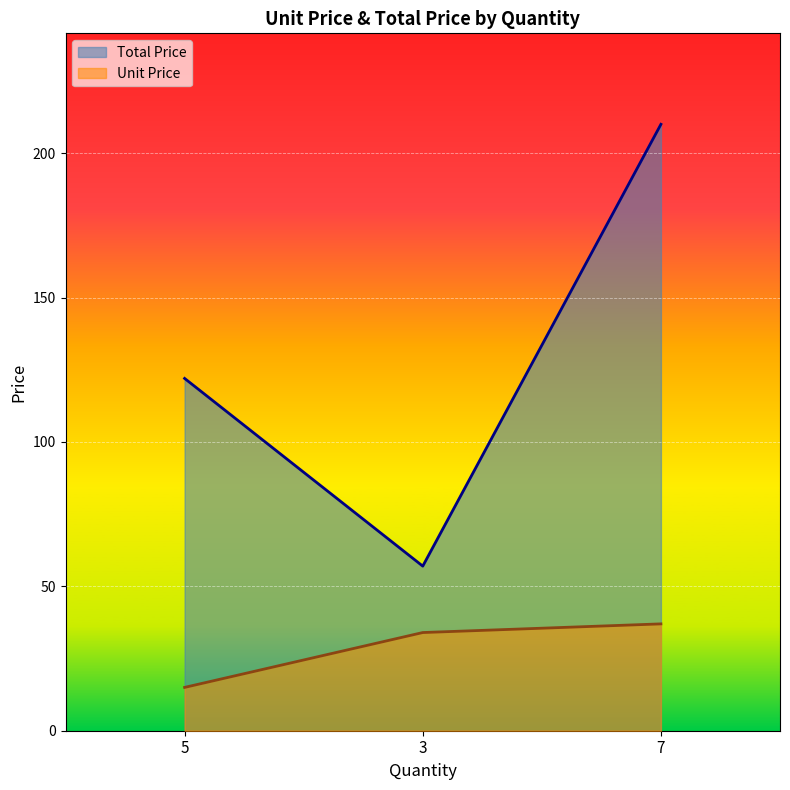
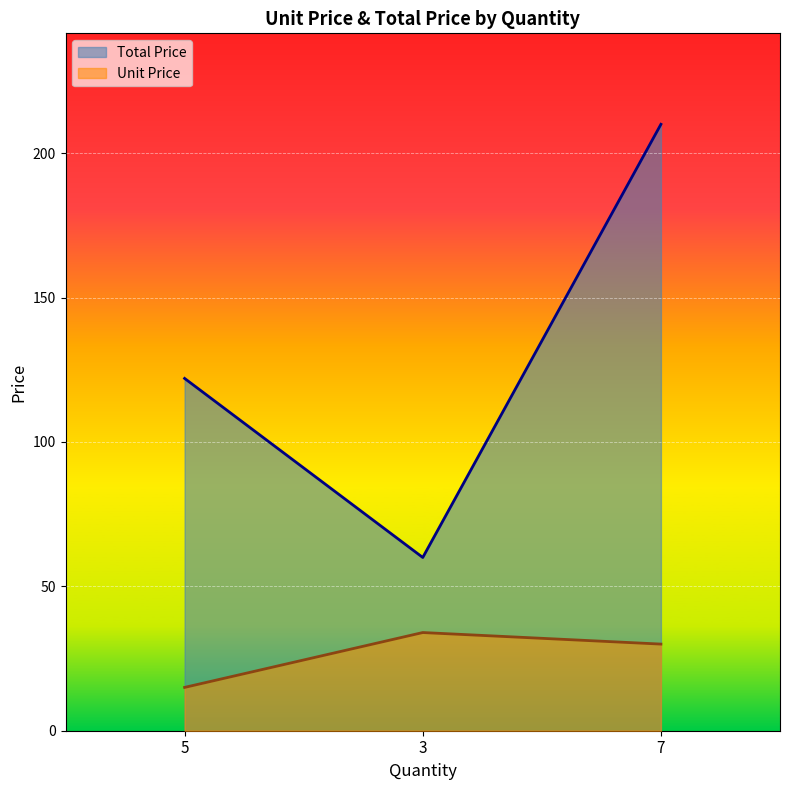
Total Price, 3: 57 -> 60
Unit Price, 7: 37 -> 30
